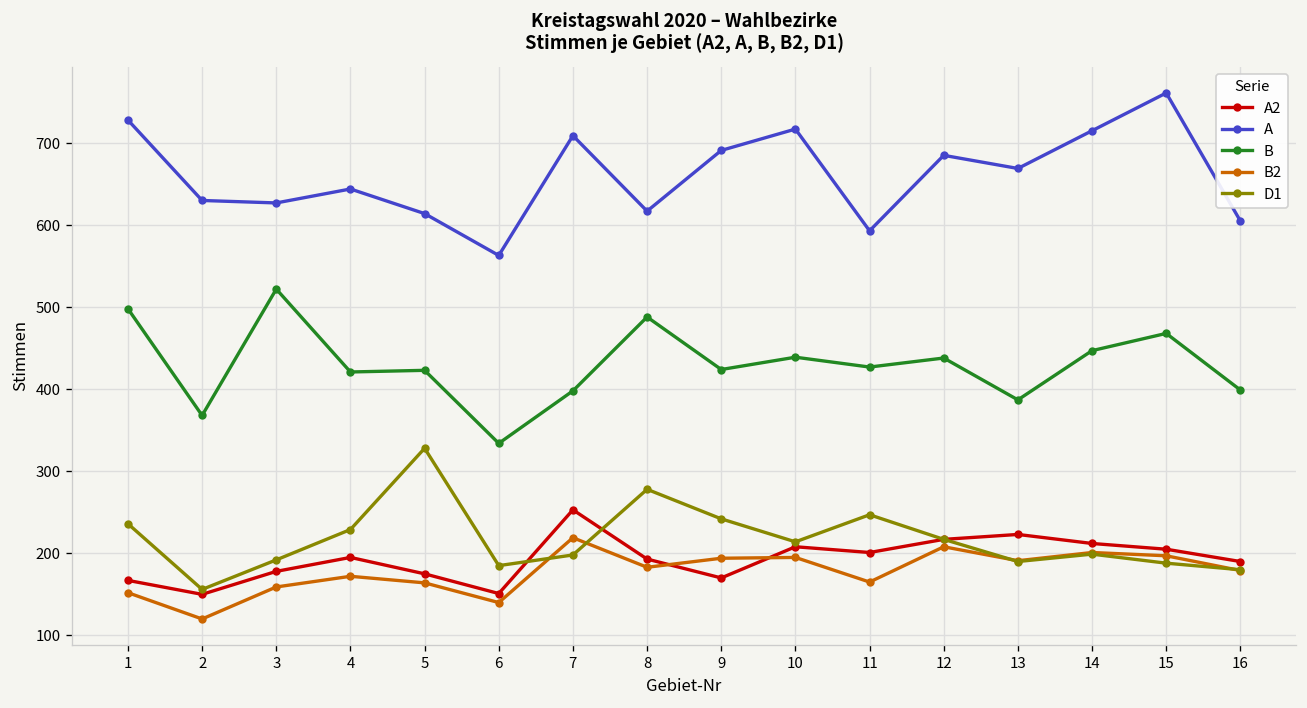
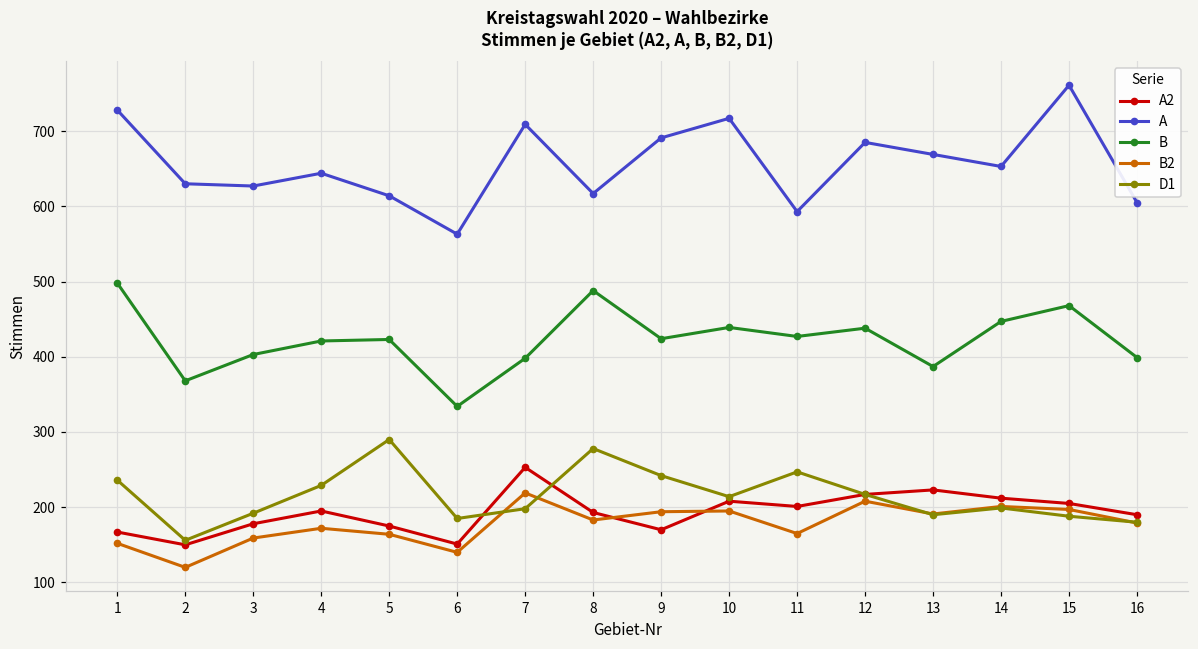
B, 3: 520 -> 400
D1, 5: 330 -> 290
A, 14: 720 -> 650
